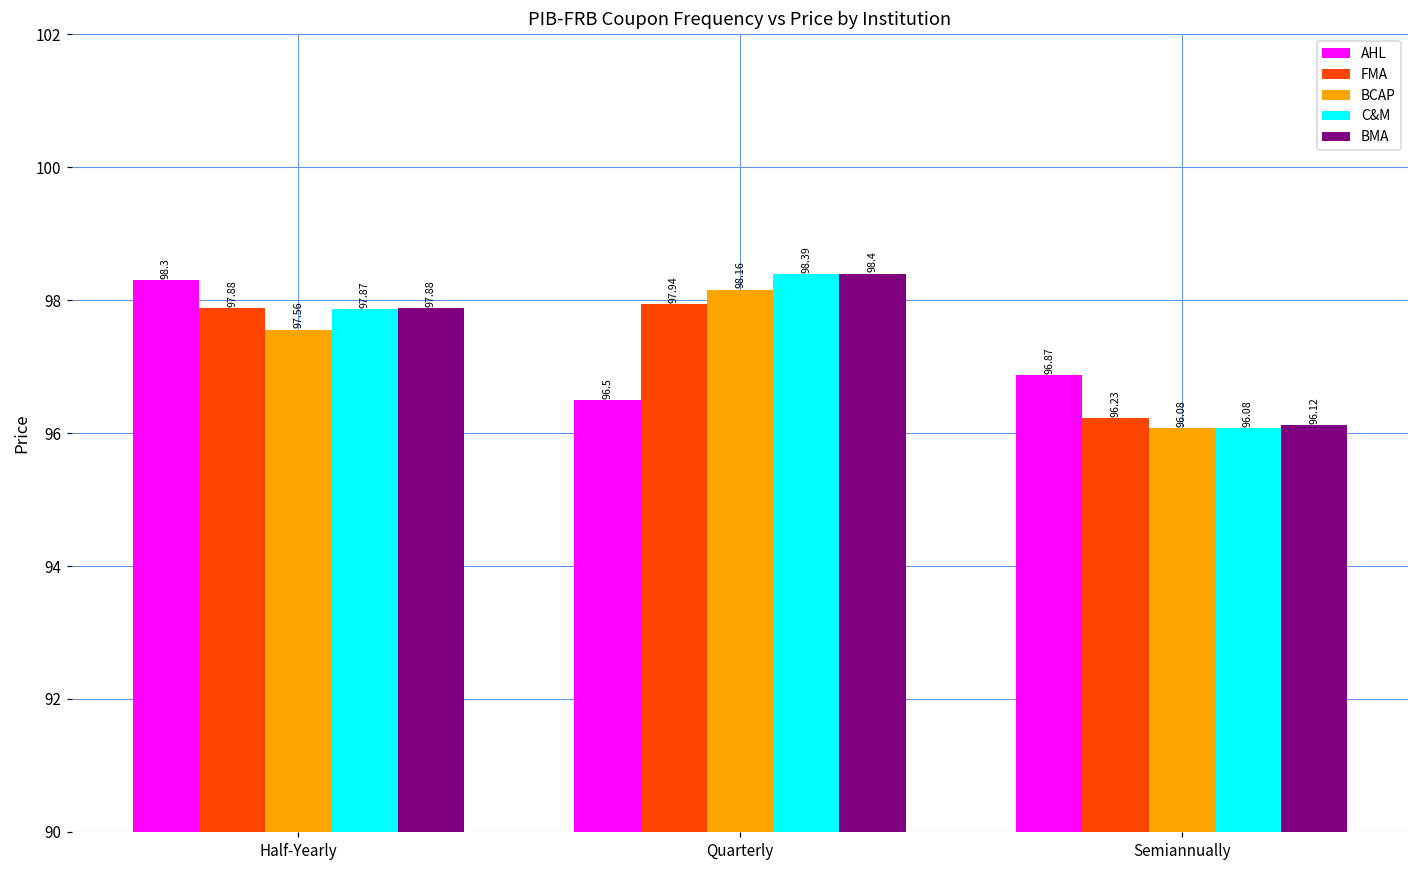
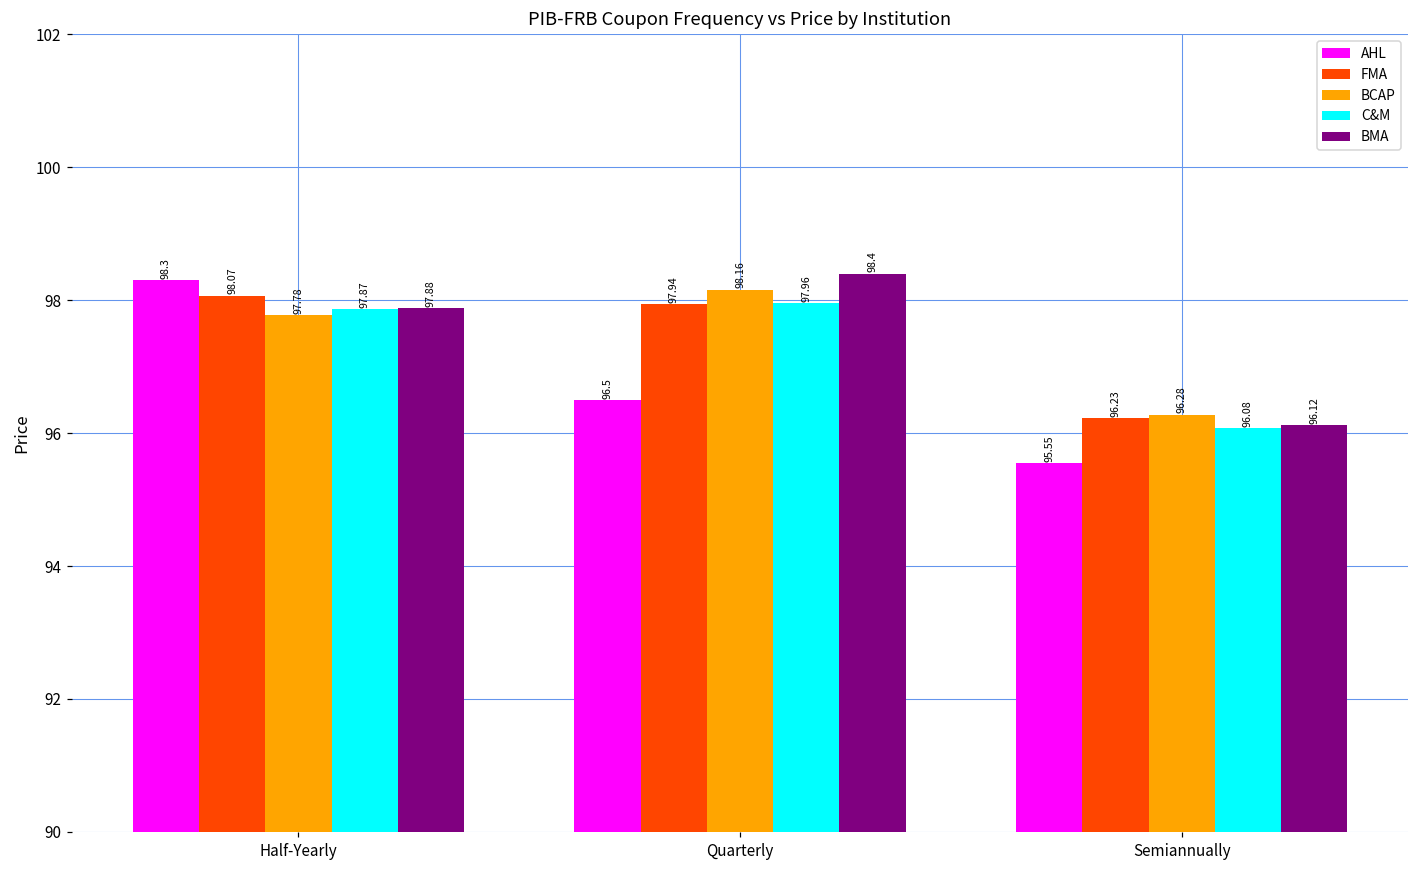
FMA, Half-Yearly: 97.88 -> 98.07
BCAP, Half-Yearly: 97.56 -> 97.78
C&M, Quarterly: 98.39 -> 97.96
AHL, Semiannually: 96.87 -> 95.55
BCAP, Semiannually: 96.08 -> 96.28
